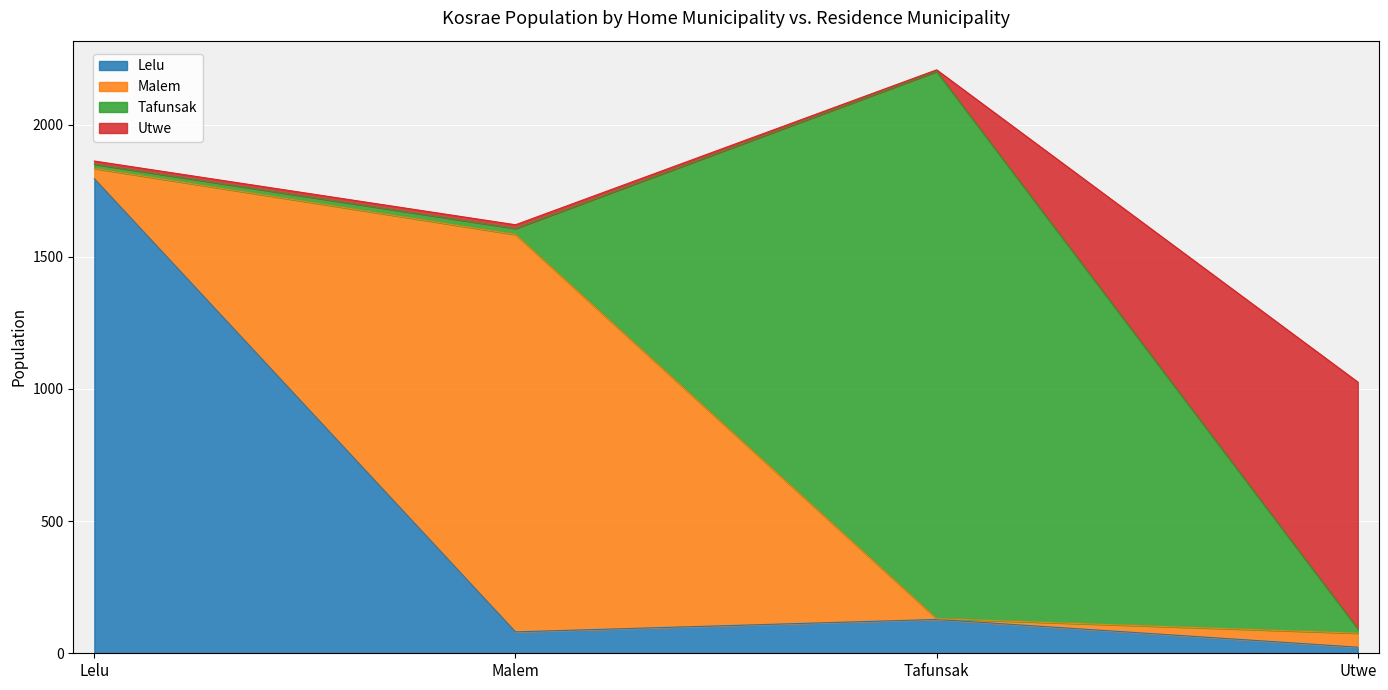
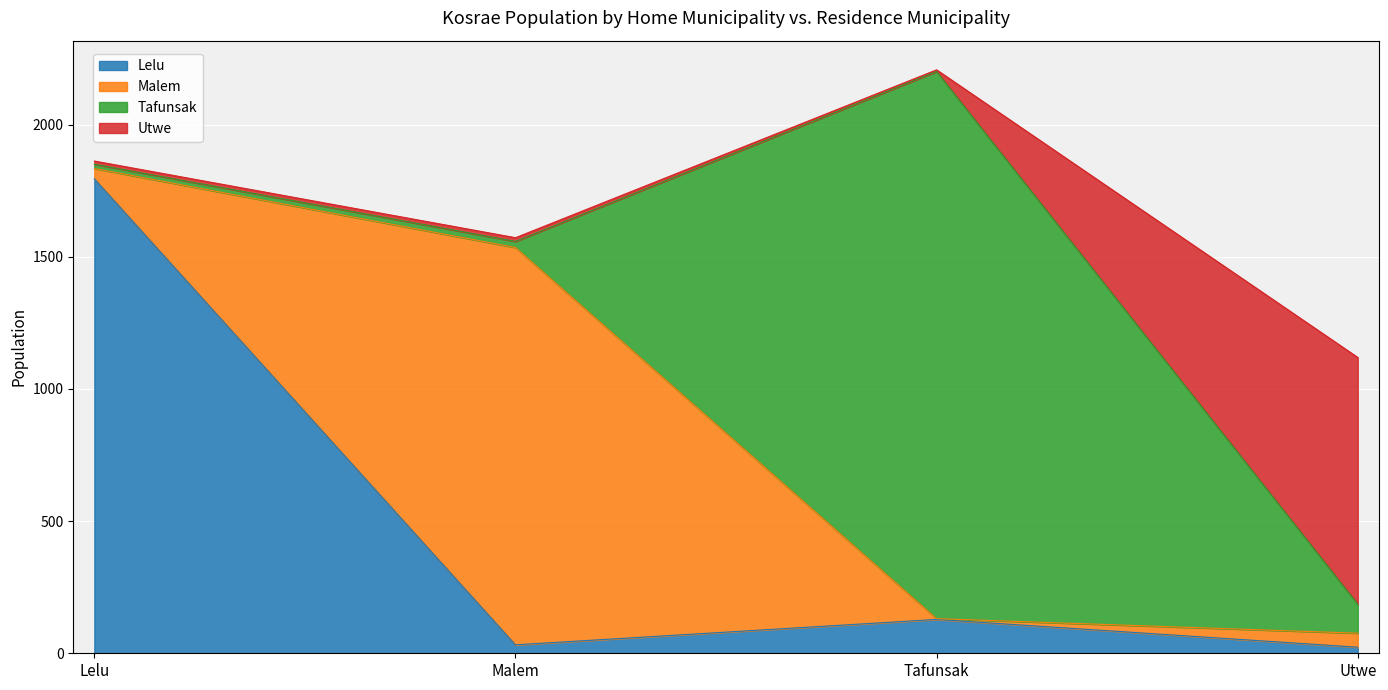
Lelu, Malem: 80 -> 30
Tafunsak, Utwe: 20 -> 110
